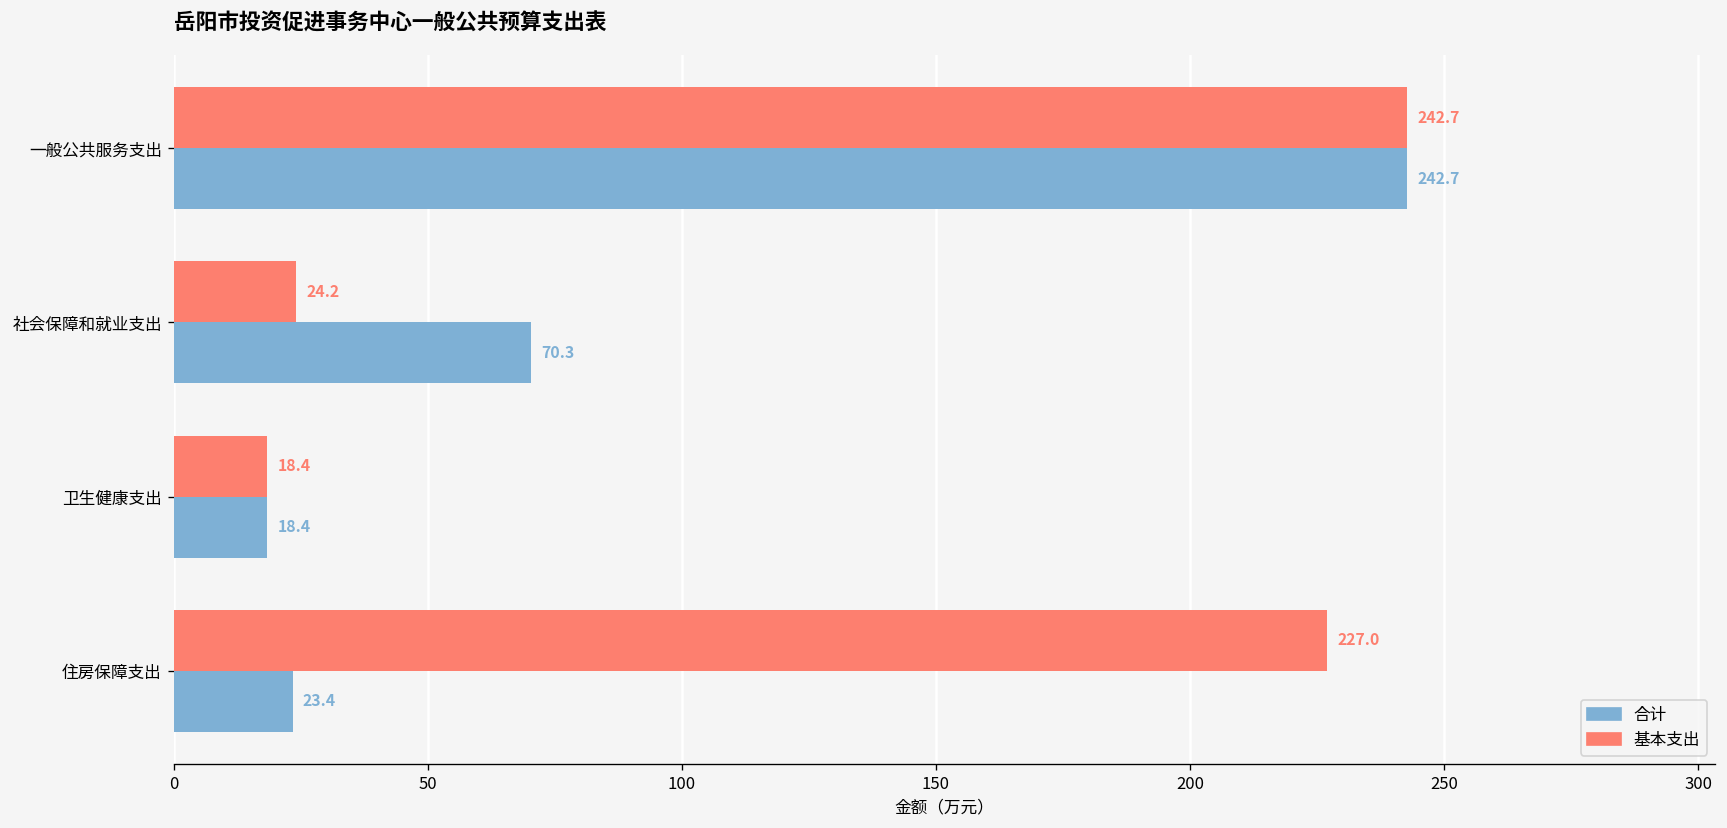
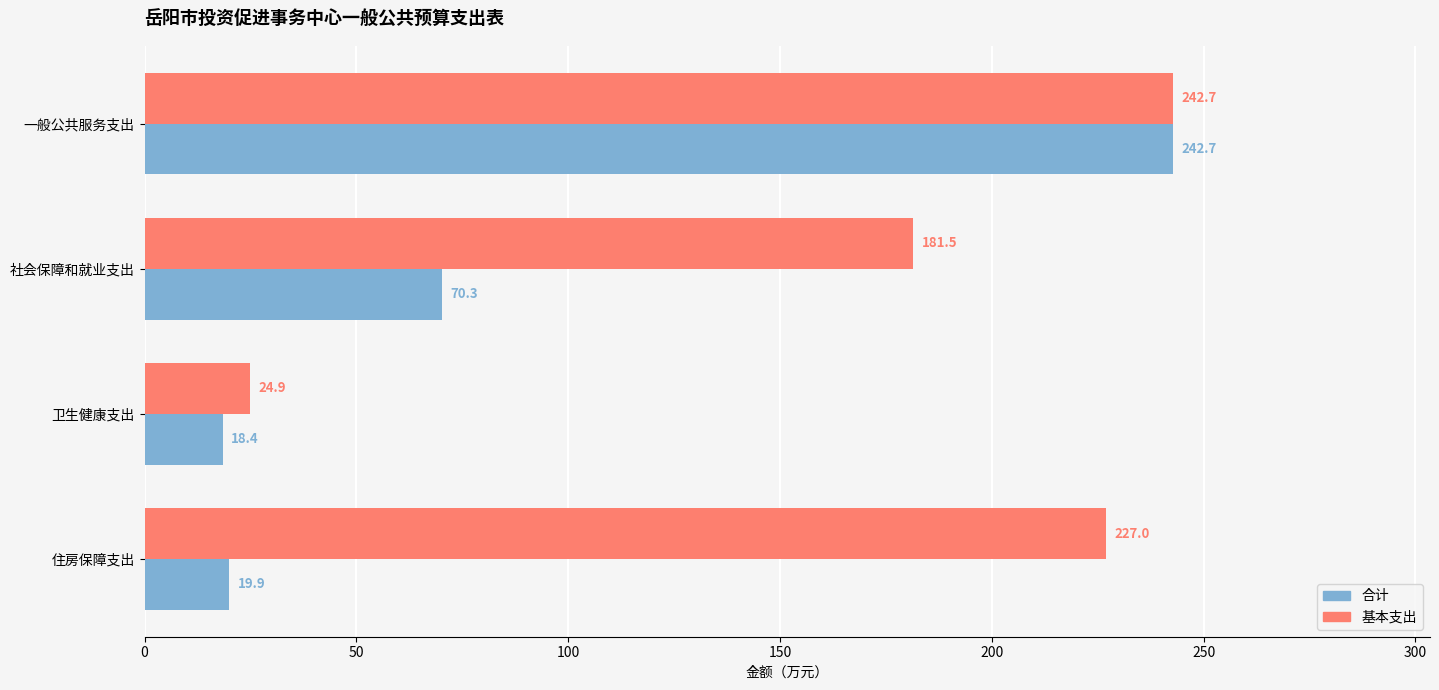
基本支出, 社会保障和就业支出: 24.2 -> 181.5
基本支出, 卫生健康支出: 18.4 -> 24.9
合计, 住房保障支出: 23.4 -> 19.9
